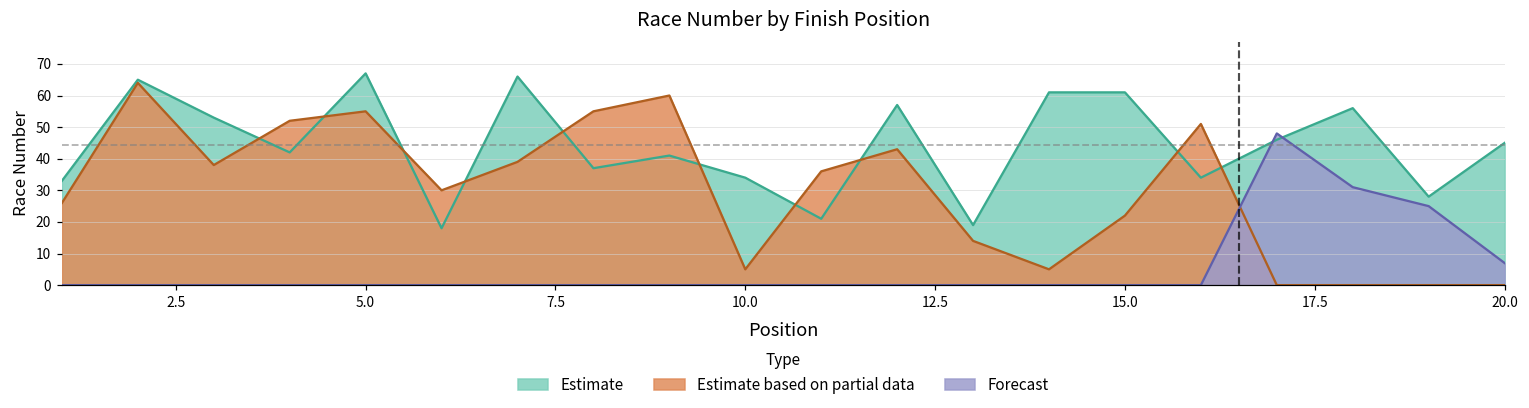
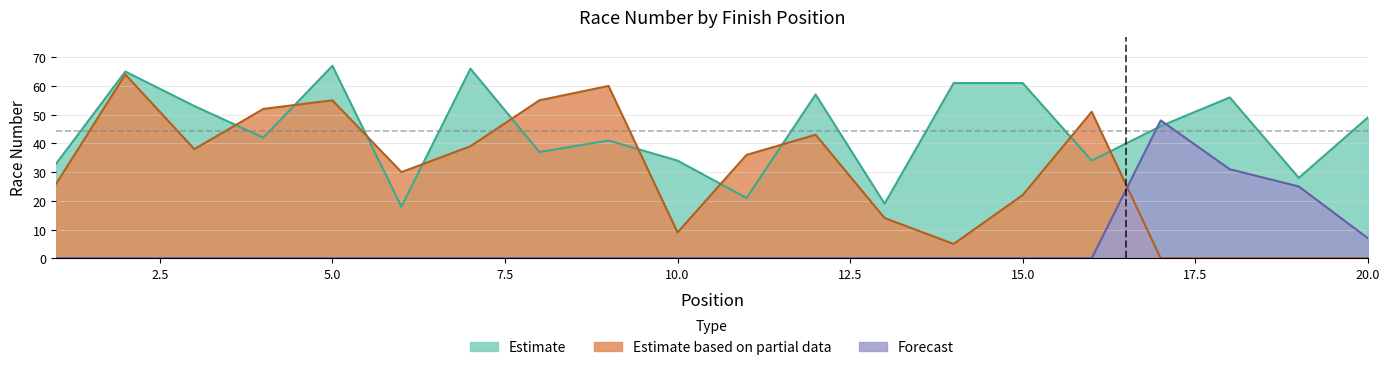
Estimate based on partial data, 10.0: 5 -> 9
Estimate, 20.0: 45 -> 49
